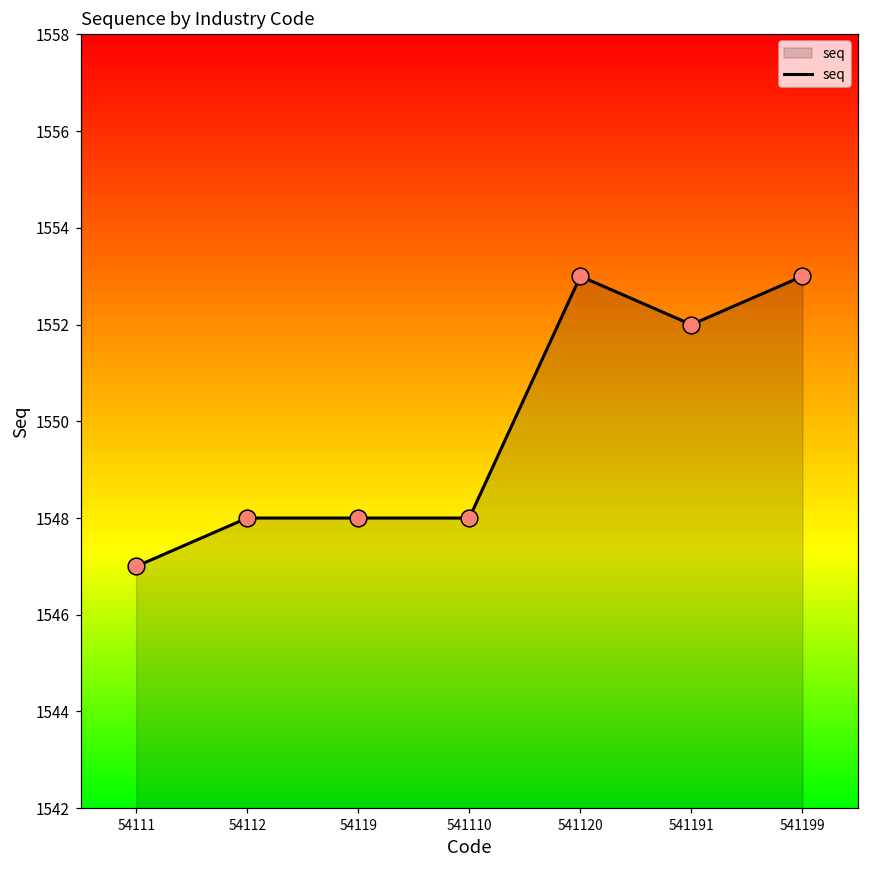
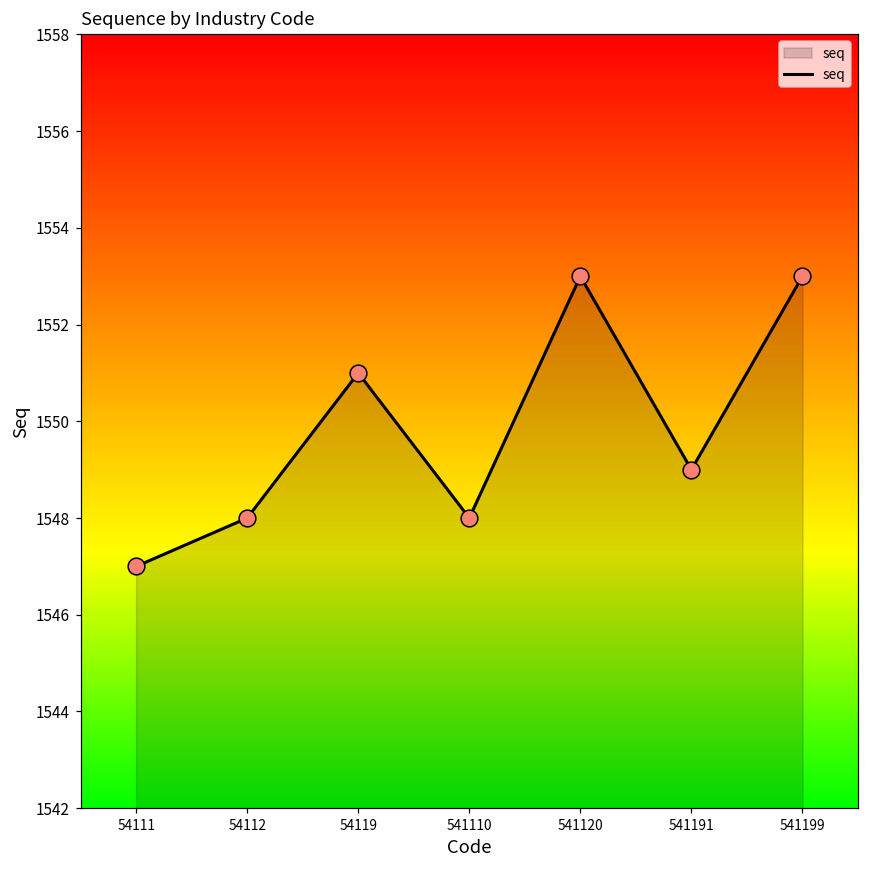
54119: 1548 -> 1551
541191: 1552 -> 1549
